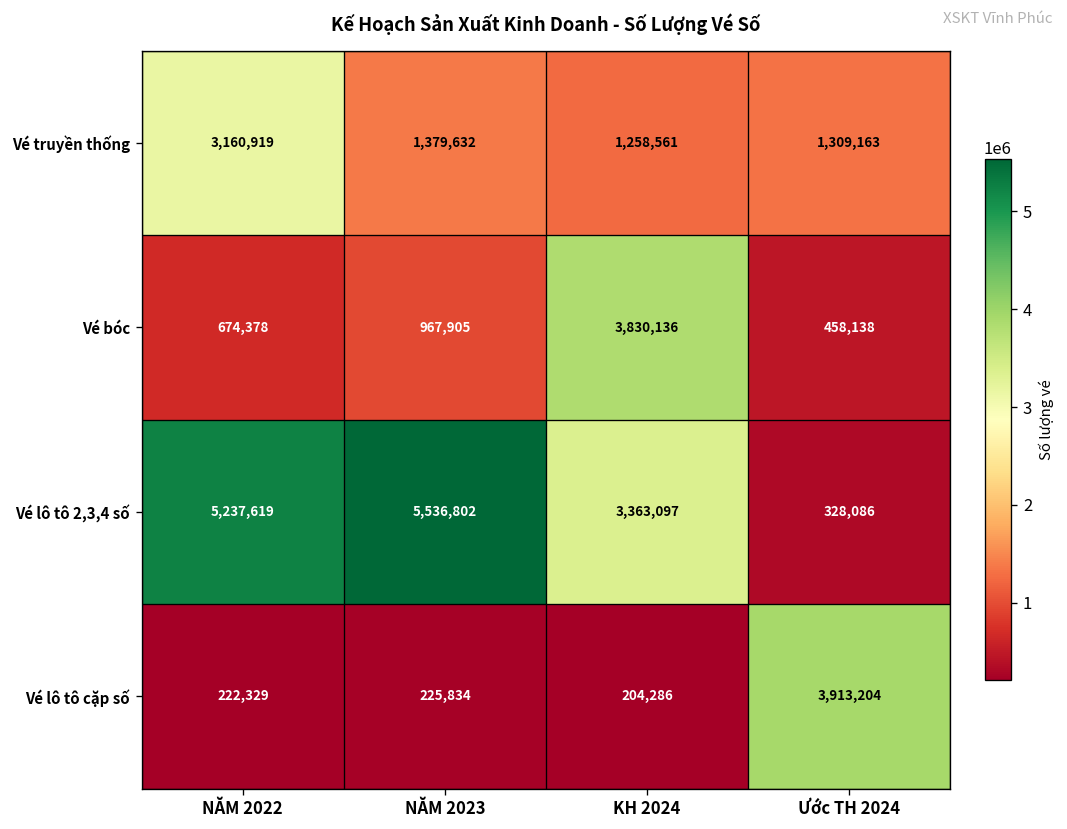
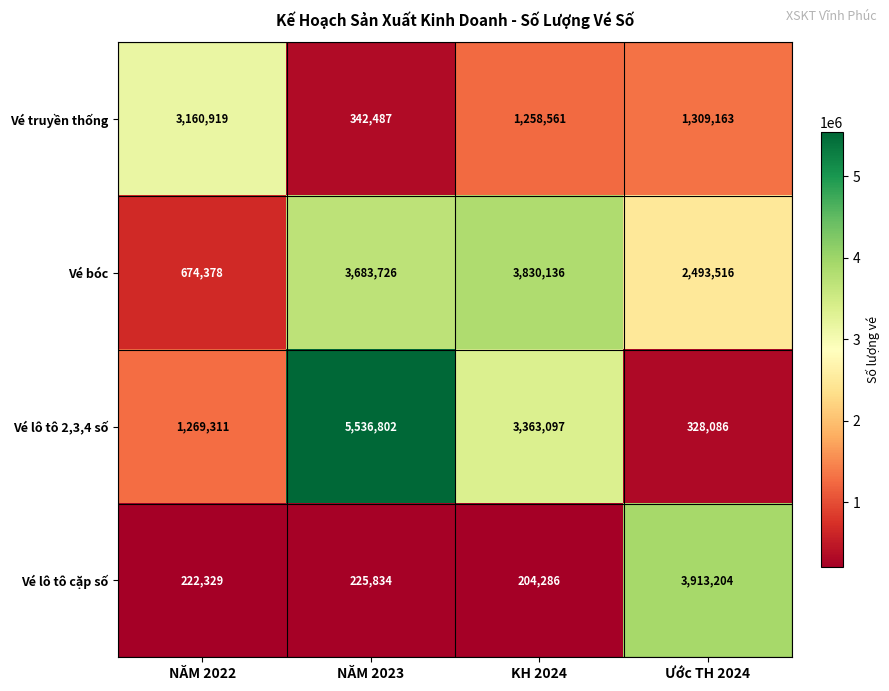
Vé truyền thống, NĂM 2023: 1,379,632 -> 342,487
Vé bóc, NĂM 2023: 967,905 -> 3,683,726
Vé bóc, Ước TH 2024: 458,138 -> 2,493,516
Vé lô tô 2,3,4 số, NĂM 2022: 5,237,619 -> 1,269,311
